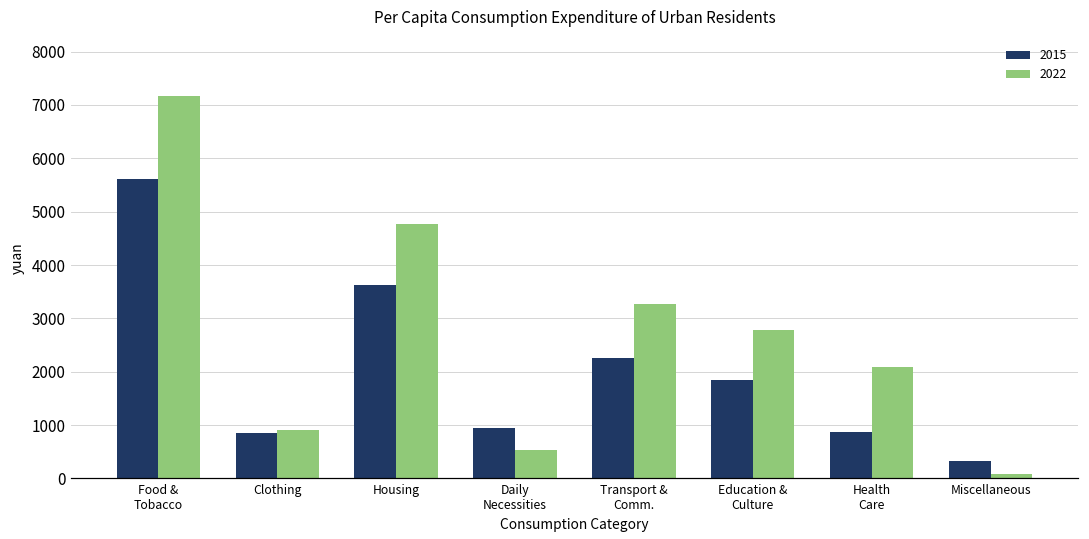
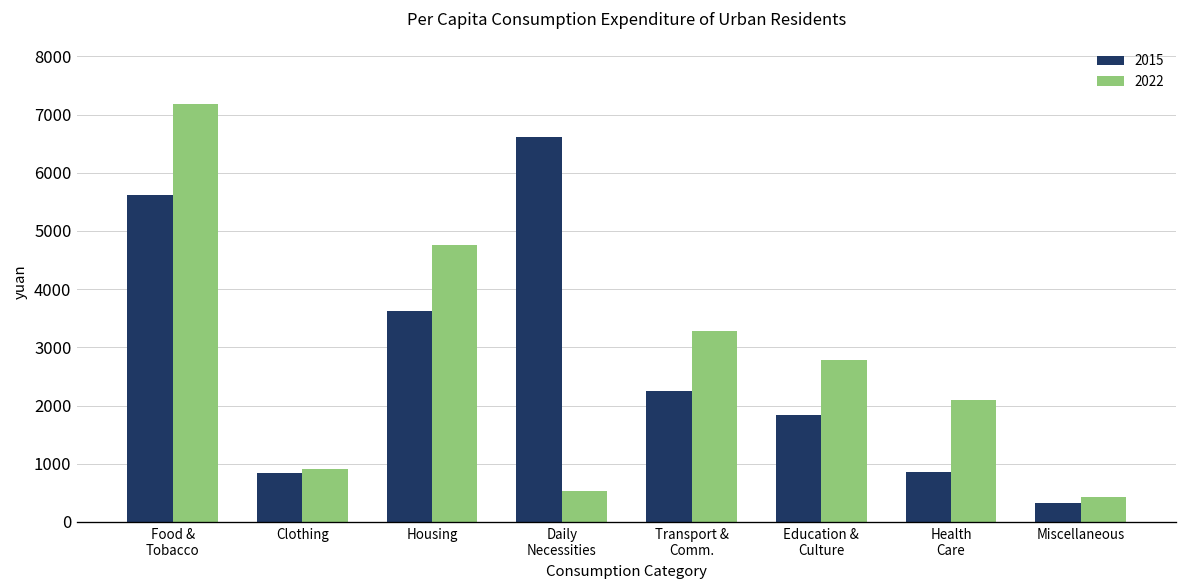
2015, Daily Necessities: 1000 -> 6600
2022, Miscellaneous: 100 -> 400
